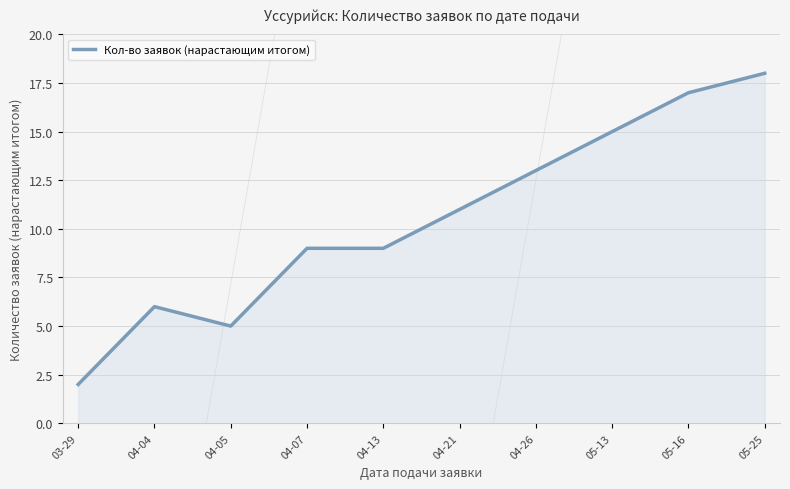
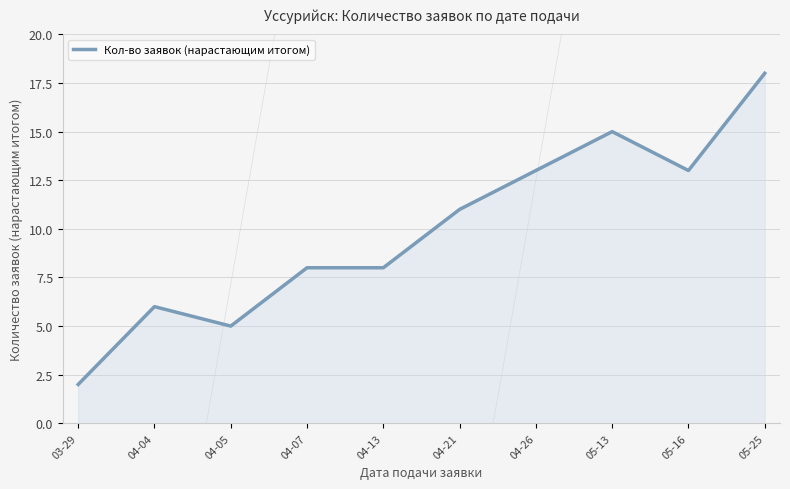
04-07: 9 -> 8
04-13: 9 -> 8
05-16: 17 -> 13
